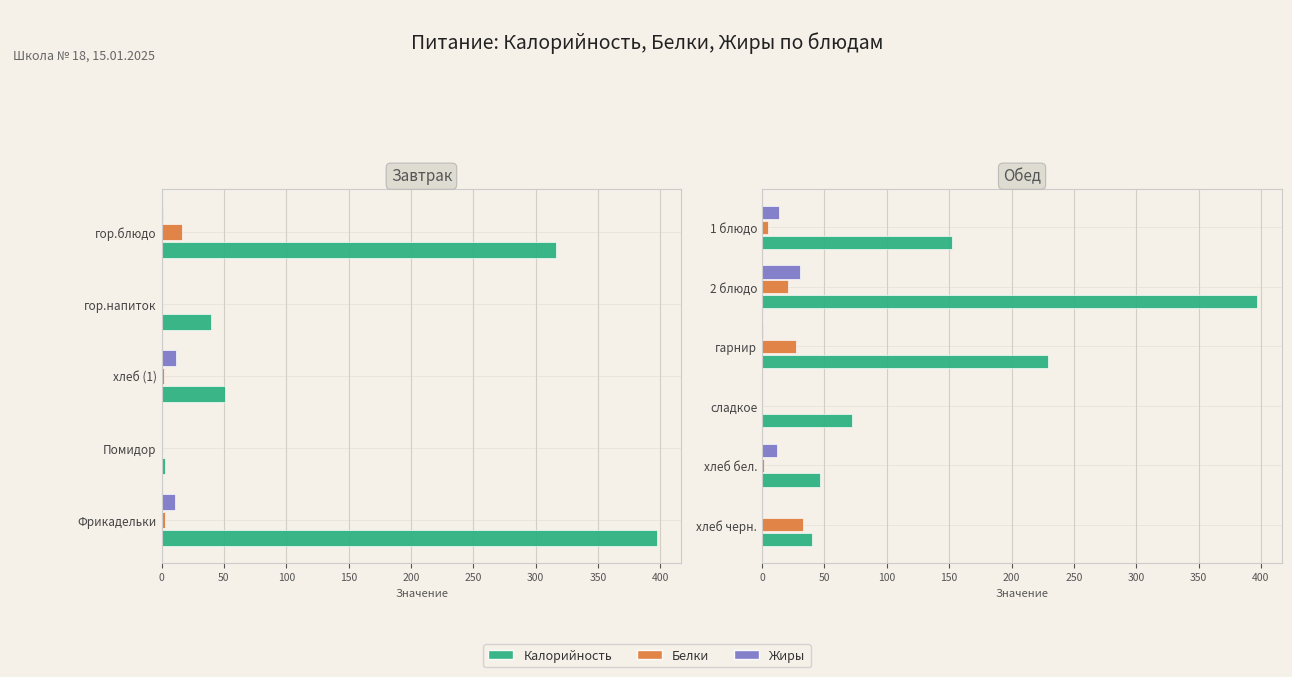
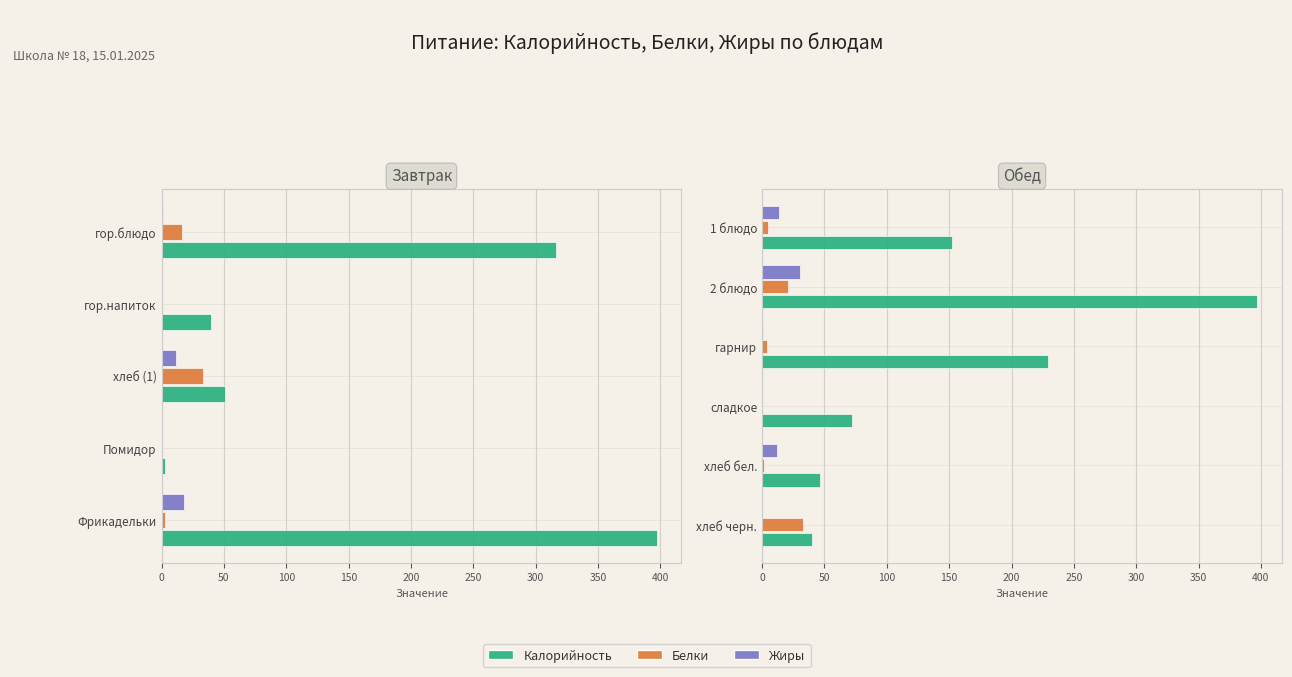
Завтрак, Белки, хлеб (1): 2 -> 33
Завтрак, Жиры, Фрикадельки: 11 -> 18
Обед, Белки, гарнир: 28 -> 4
